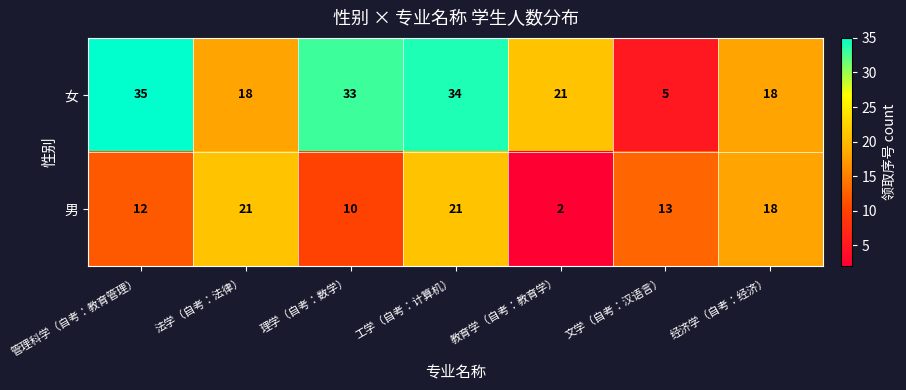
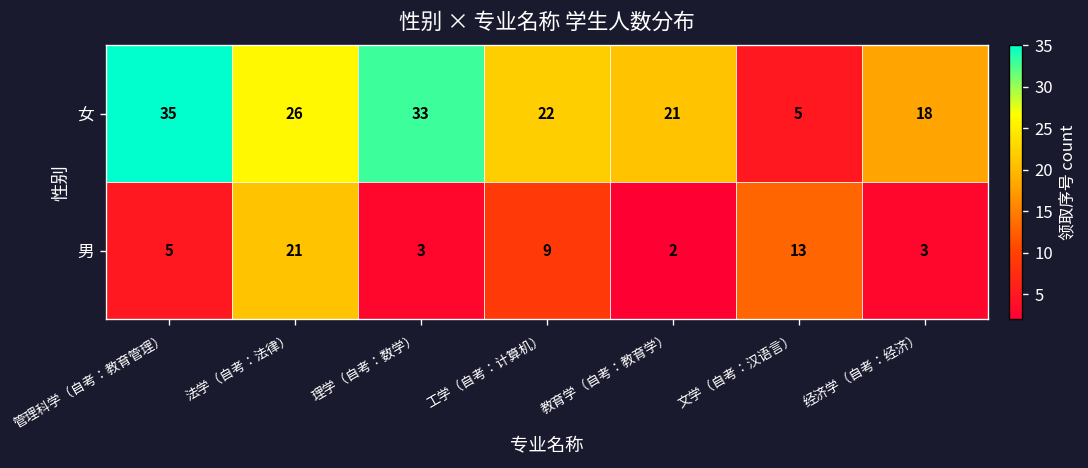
女, 法学（自考：法律）: 18 -> 26
女, 工学（自考：计算机）: 34 -> 22
男, 管理科学（自考：教育管理）: 12 -> 5
男, 理学（自考：数学）: 10 -> 3
男, 工学（自考：计算机）: 21 -> 9
男, 经济学（自考：经济）: 18 -> 3
